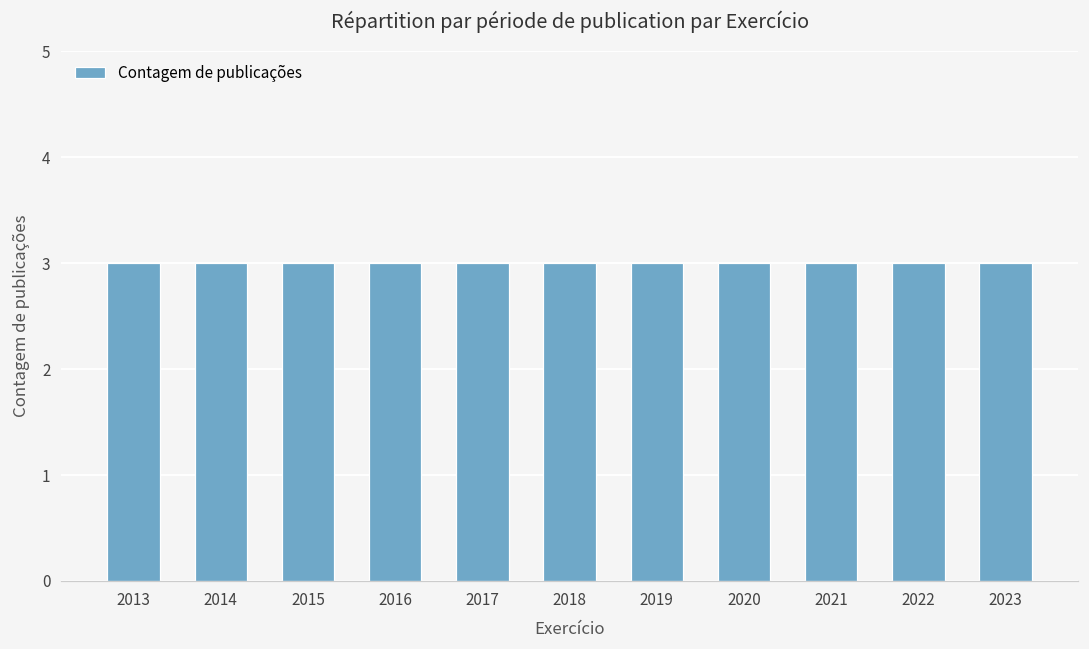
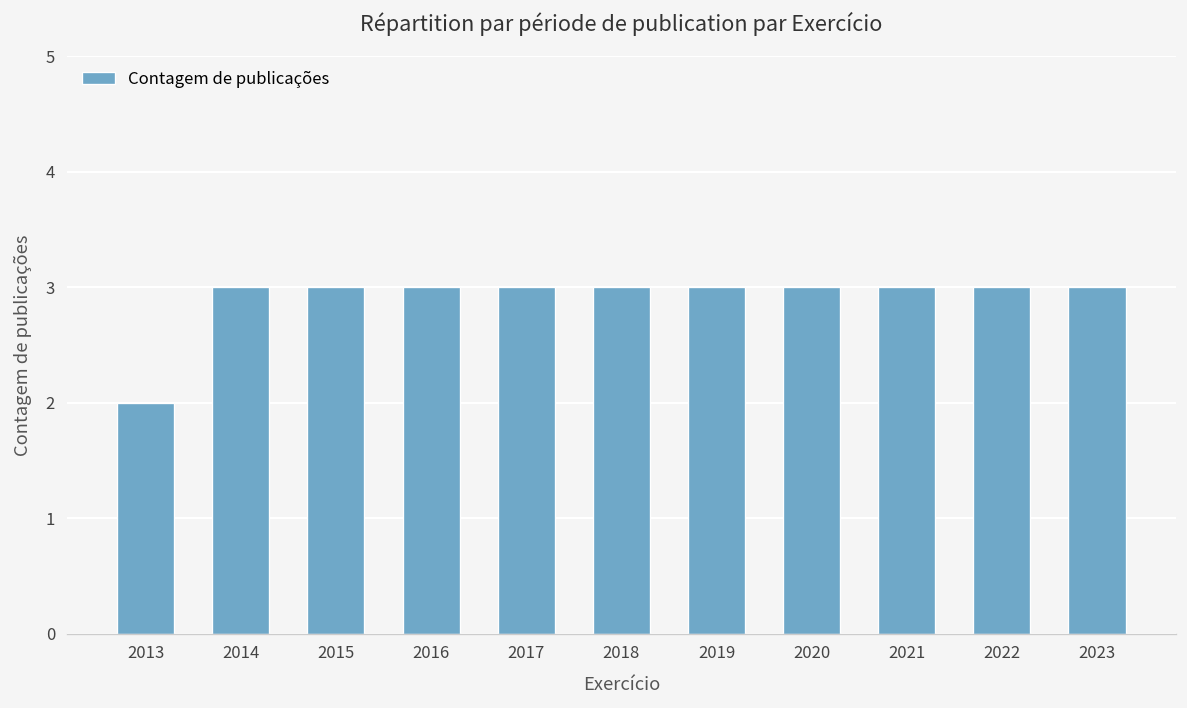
2013: 3 -> 2
